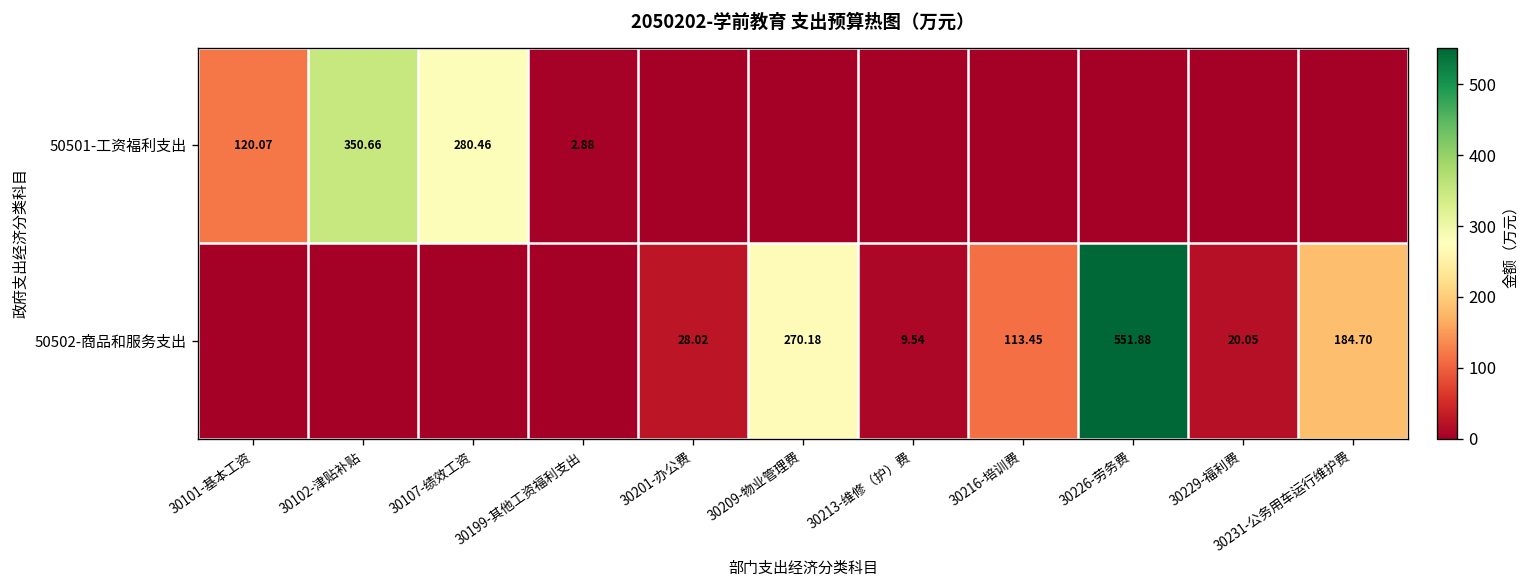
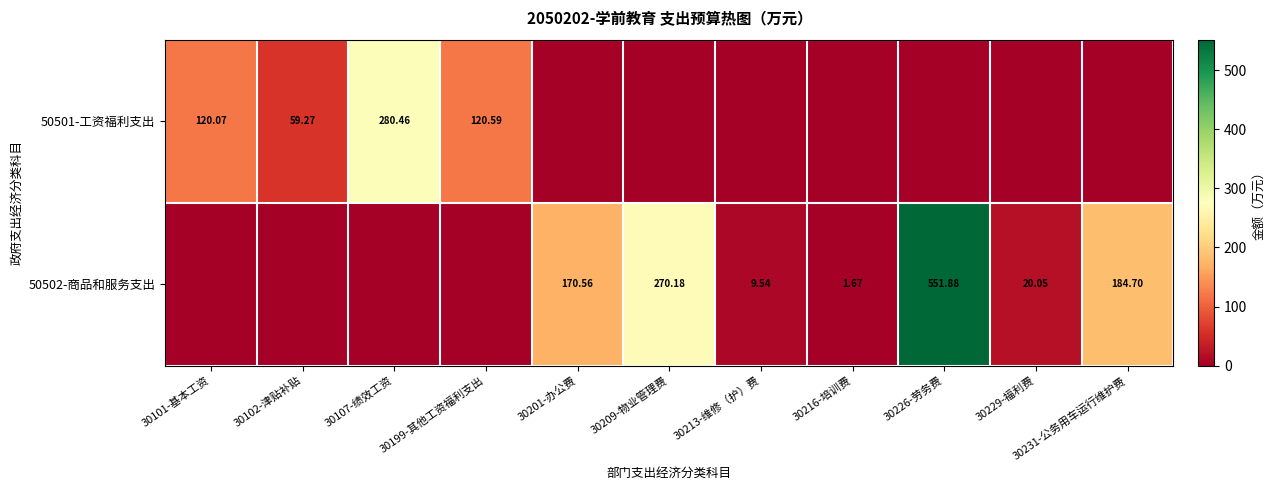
50501-工资福利支出, 30102-津贴补贴: 350.66 -> 59.27
50501-工资福利支出, 30199-其他工资福利支出: 2.88 -> 120.59
50502-商品和服务支出, 30201-办公费: 28.02 -> 170.56
50502-商品和服务支出, 30216-培训费: 113.45 -> 1.67
